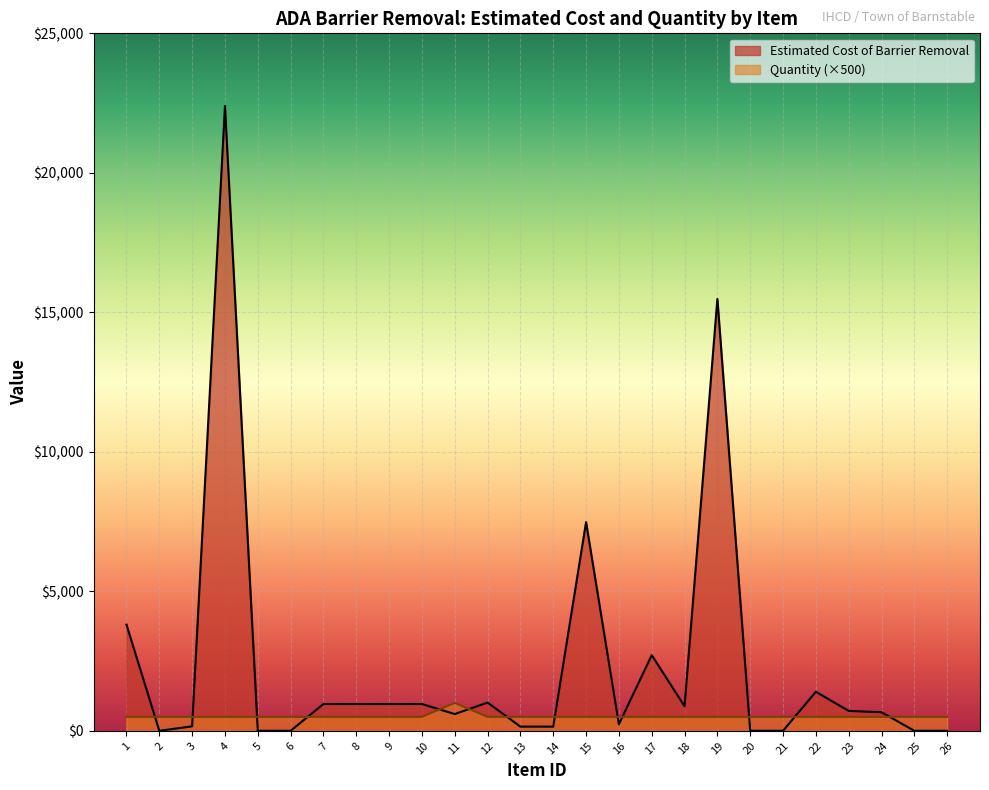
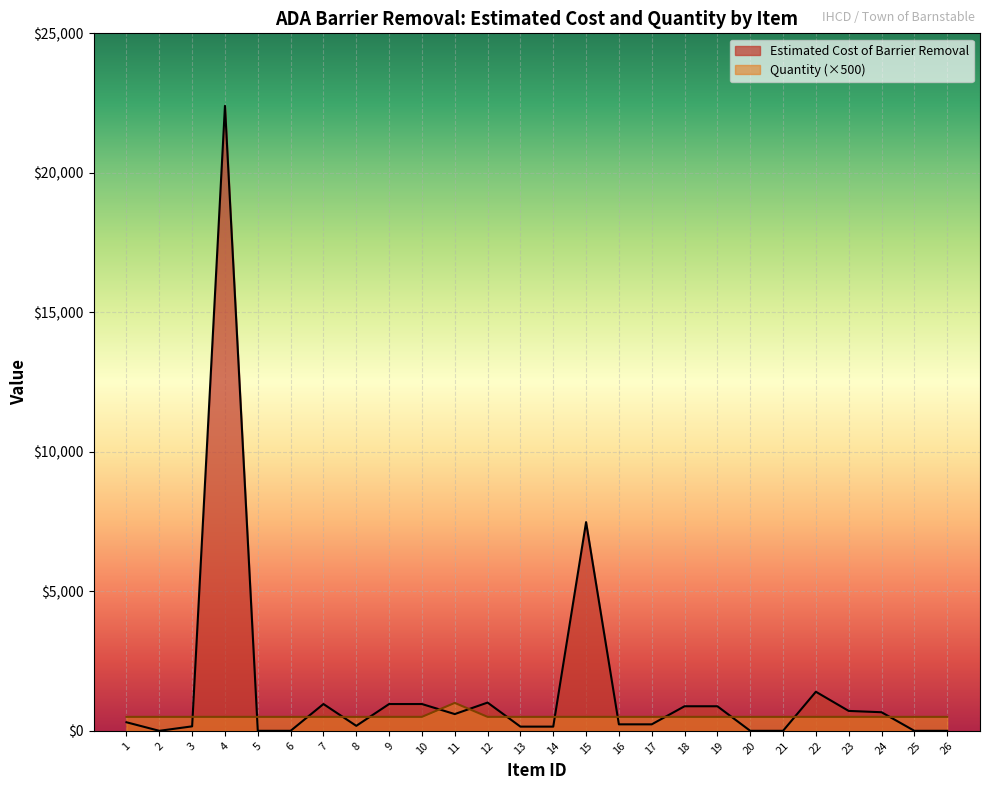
Estimated Cost of Barrier Removal, 1: $3,800 -> $300
Estimated Cost of Barrier Removal, 8: $1,000 -> $200
Estimated Cost of Barrier Removal, 17: $2,700 -> $200
Estimated Cost of Barrier Removal, 19: $15,500 -> $900
